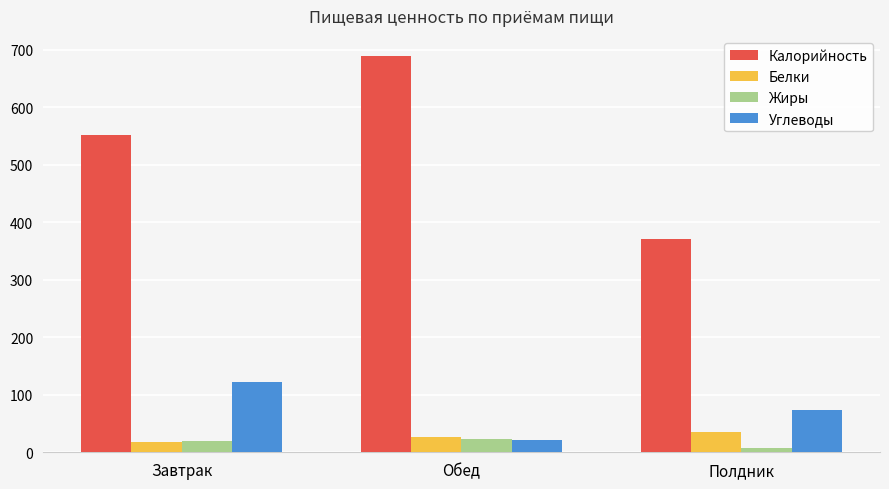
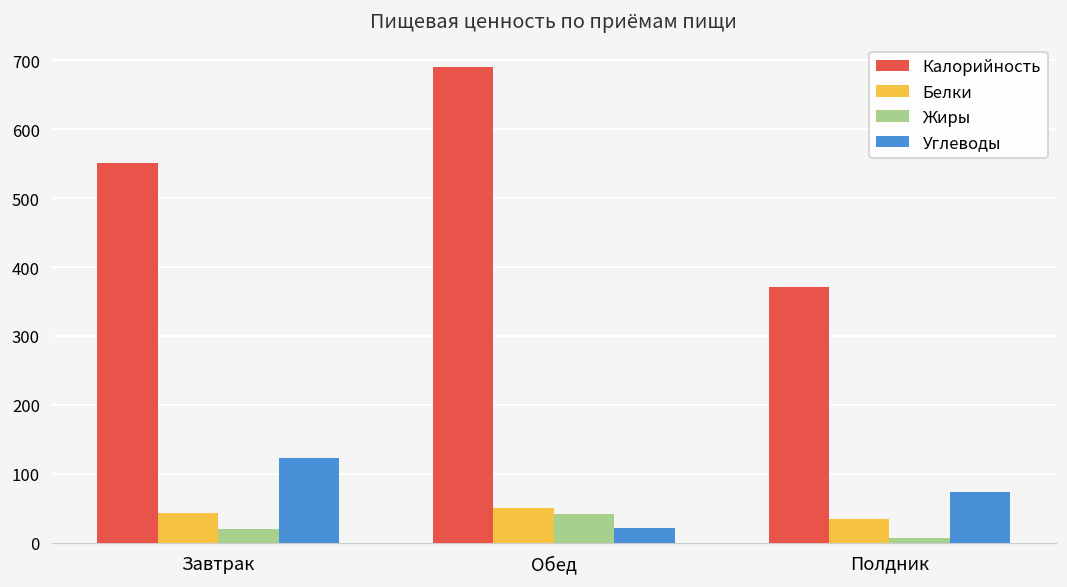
Белки, Завтрак: 20 -> 40
Белки, Обед: 30 -> 50
Жиры, Обед: 20 -> 40
